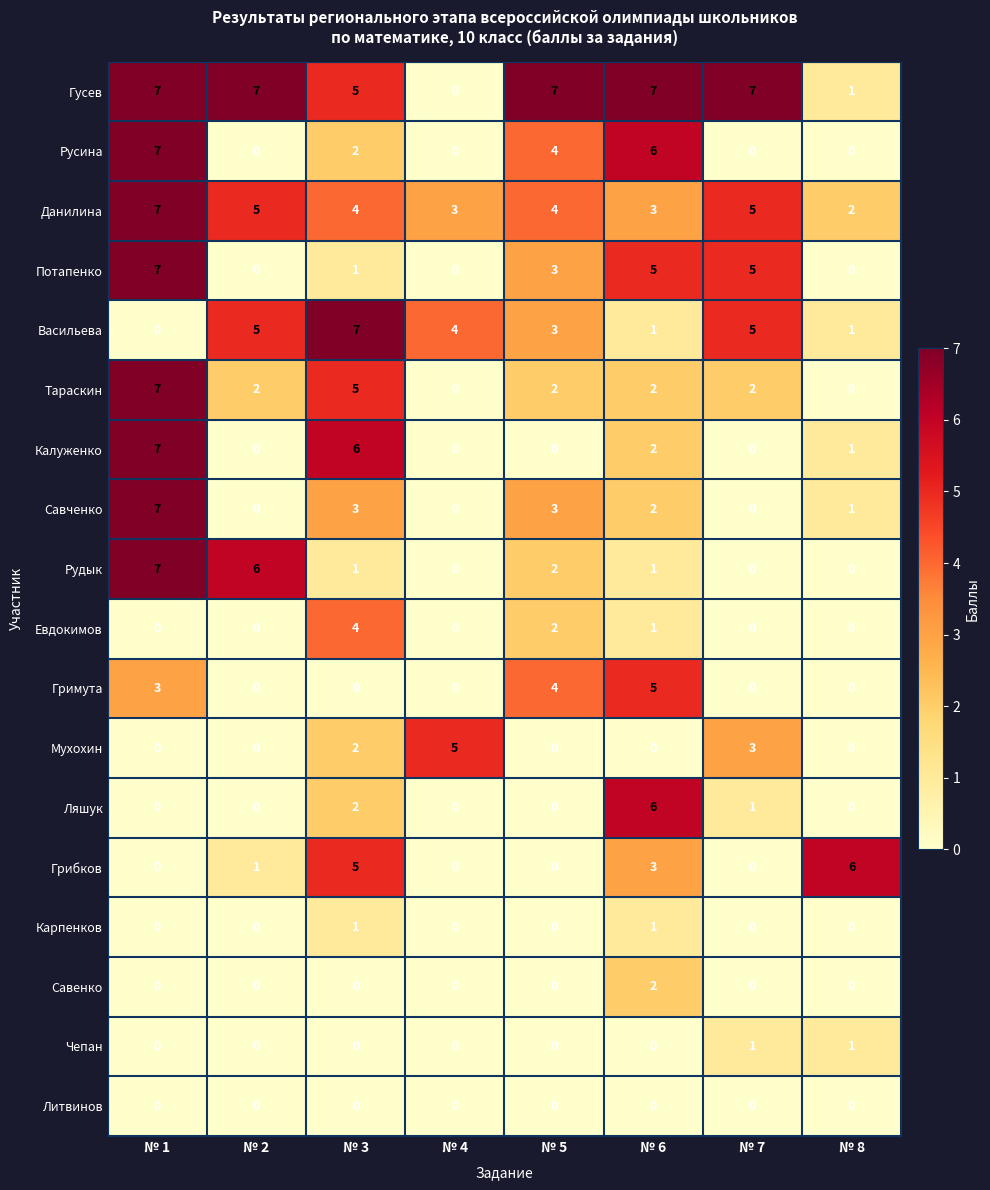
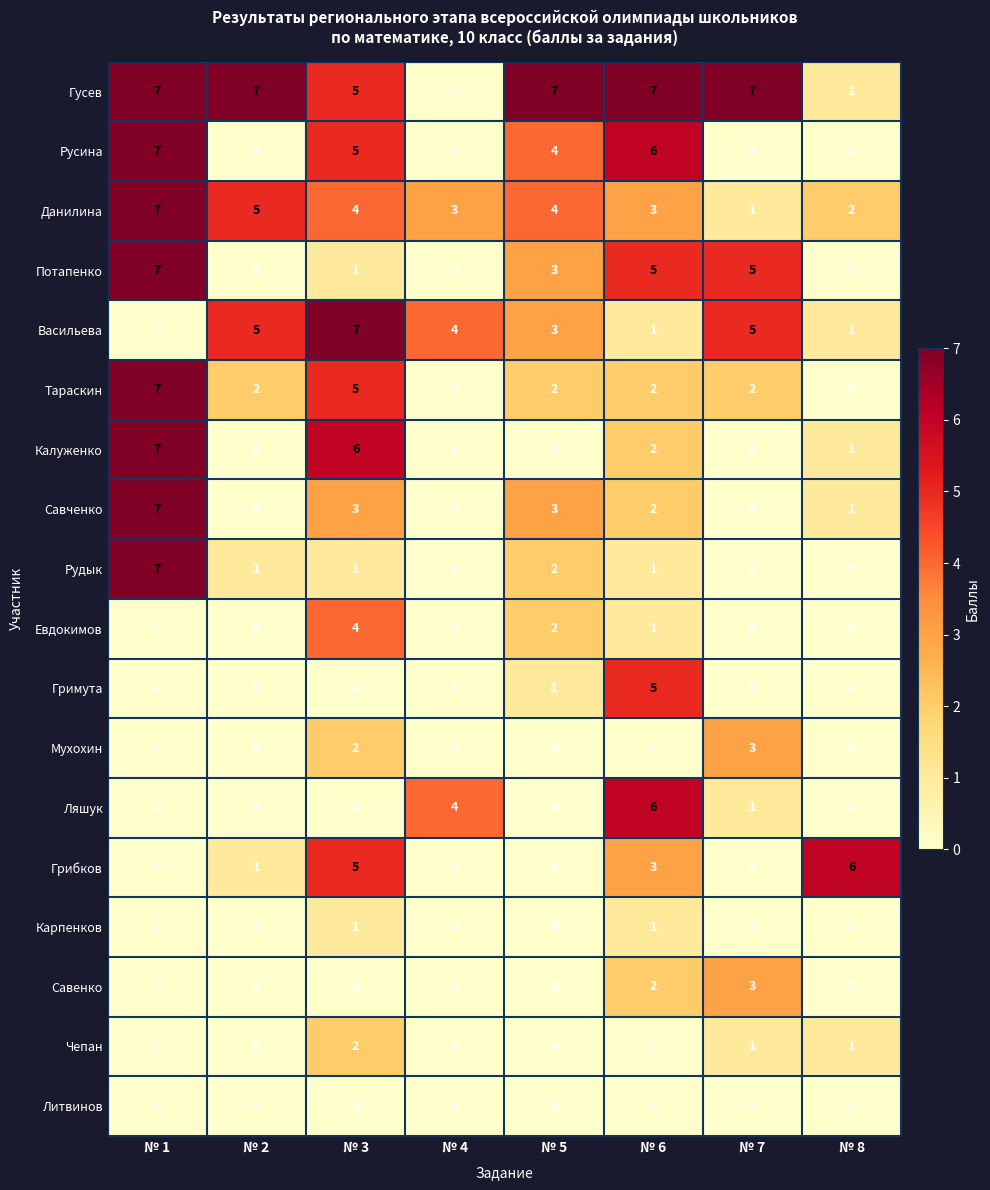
Русина, № 3: 2 -> 5
Данилина, № 7: 5 -> 1
Рудык, № 2: 6 -> 1
Гримута, № 1: 3 -> 0
Гримута, № 5: 4 -> 1
Мухохин, № 4: 5 -> 0
Ляшук, № 3: 2 -> 0
Ляшук, № 4: 0 -> 4
Савенко, № 7: 0 -> 3
Чепан, № 3: 0 -> 2
